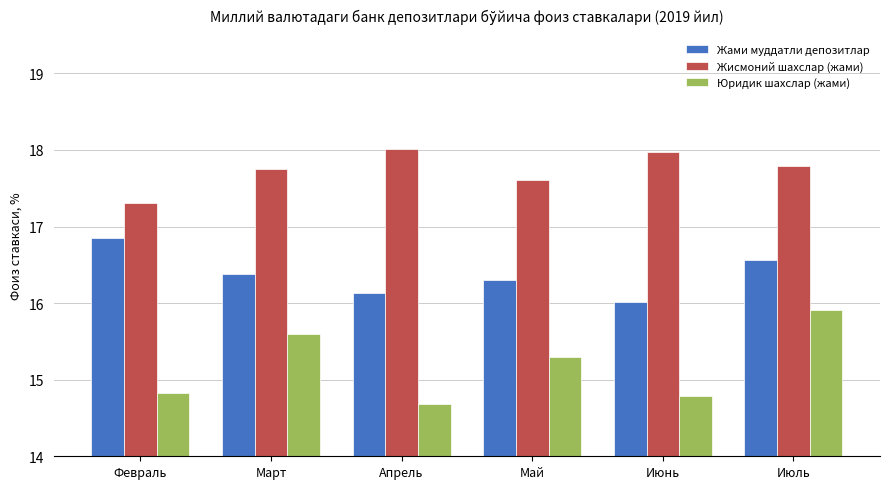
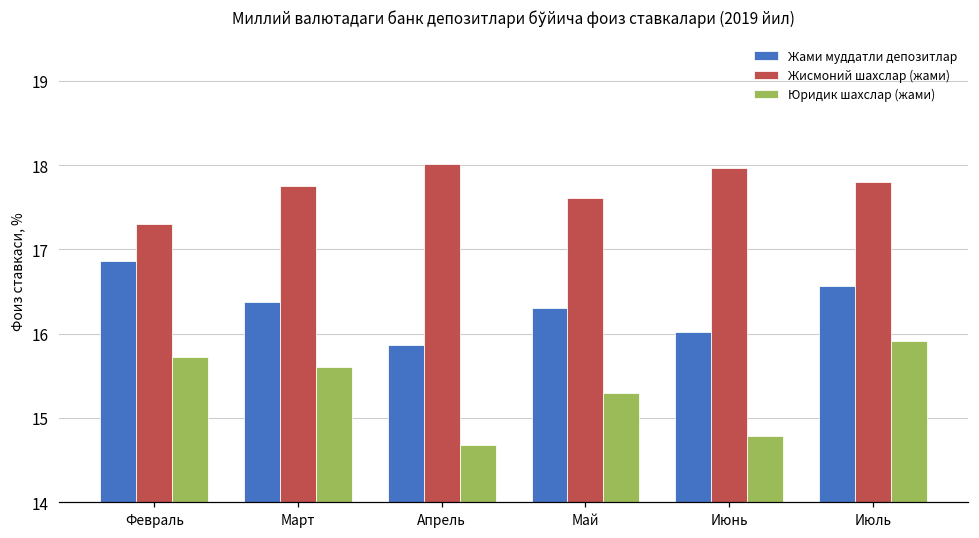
Юридик шахслар (жами), Февраль: 14.8 -> 15.7
Жами муддатли депозитлар, Апрель: 16.1 -> 15.9
